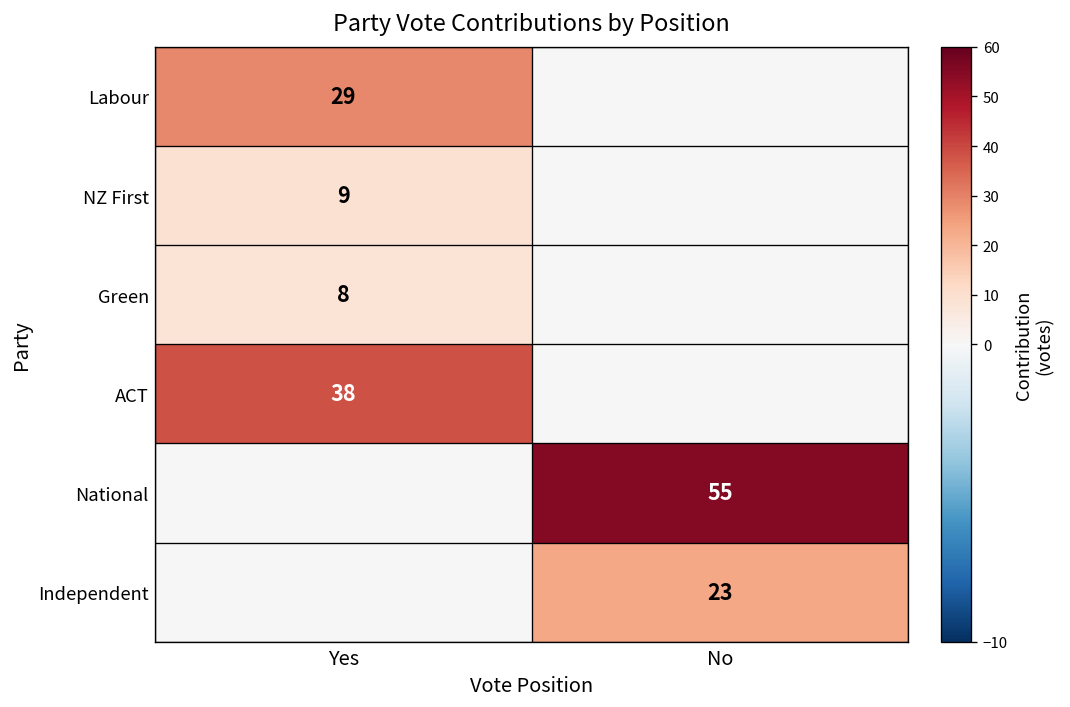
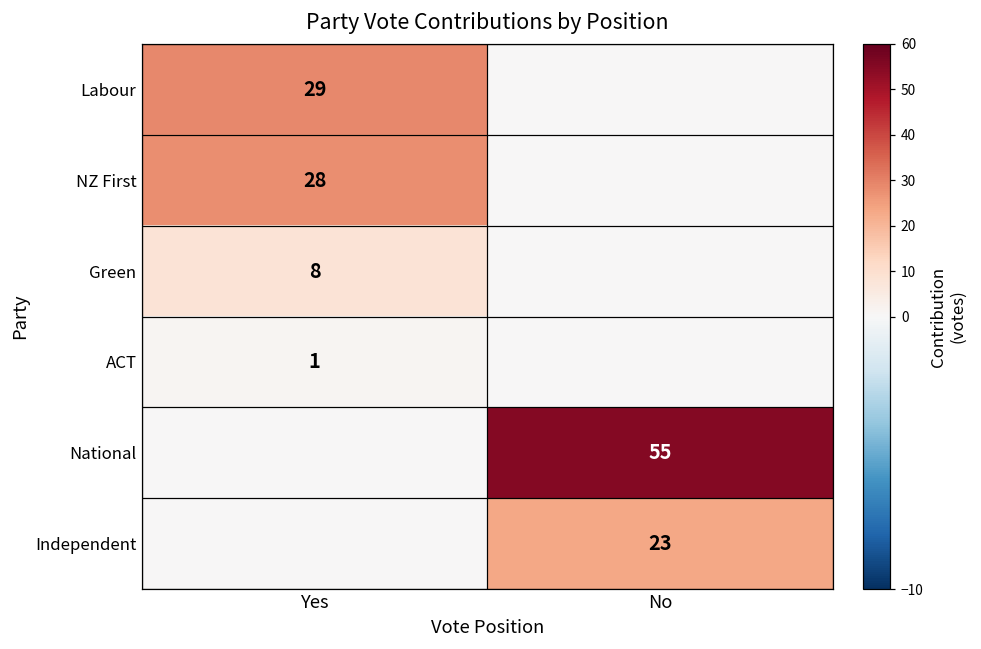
NZ First, Yes: 9 -> 28
ACT, Yes: 38 -> 1
